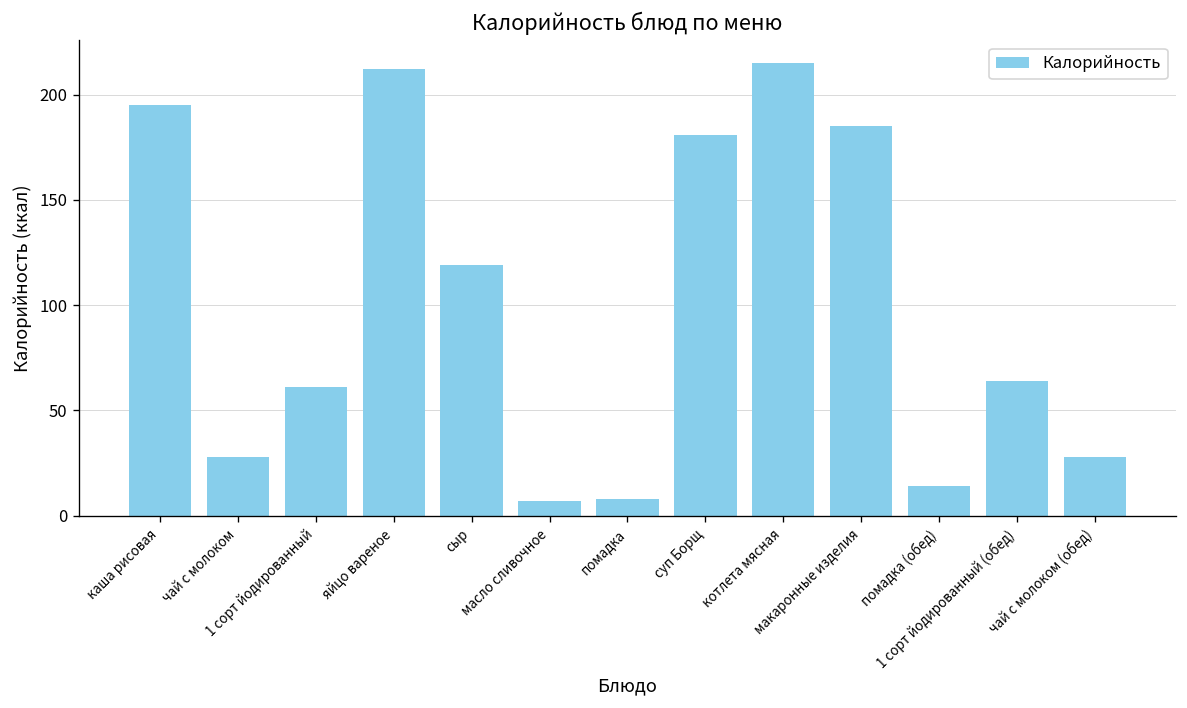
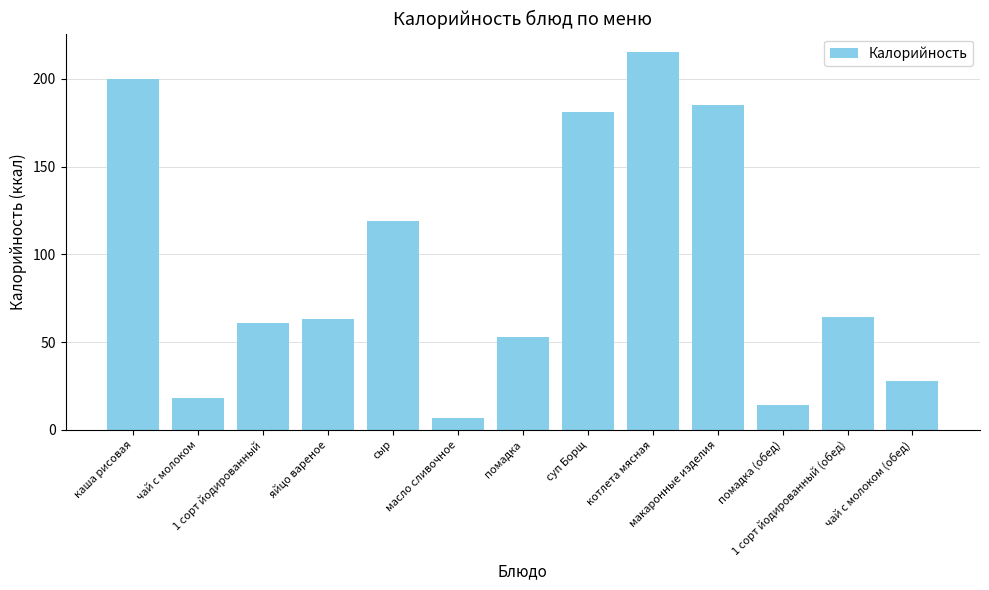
каша рисовая: 195 -> 200
чай с молоком: 28 -> 18
яйцо вареное: 212 -> 63
помадка: 8 -> 53
